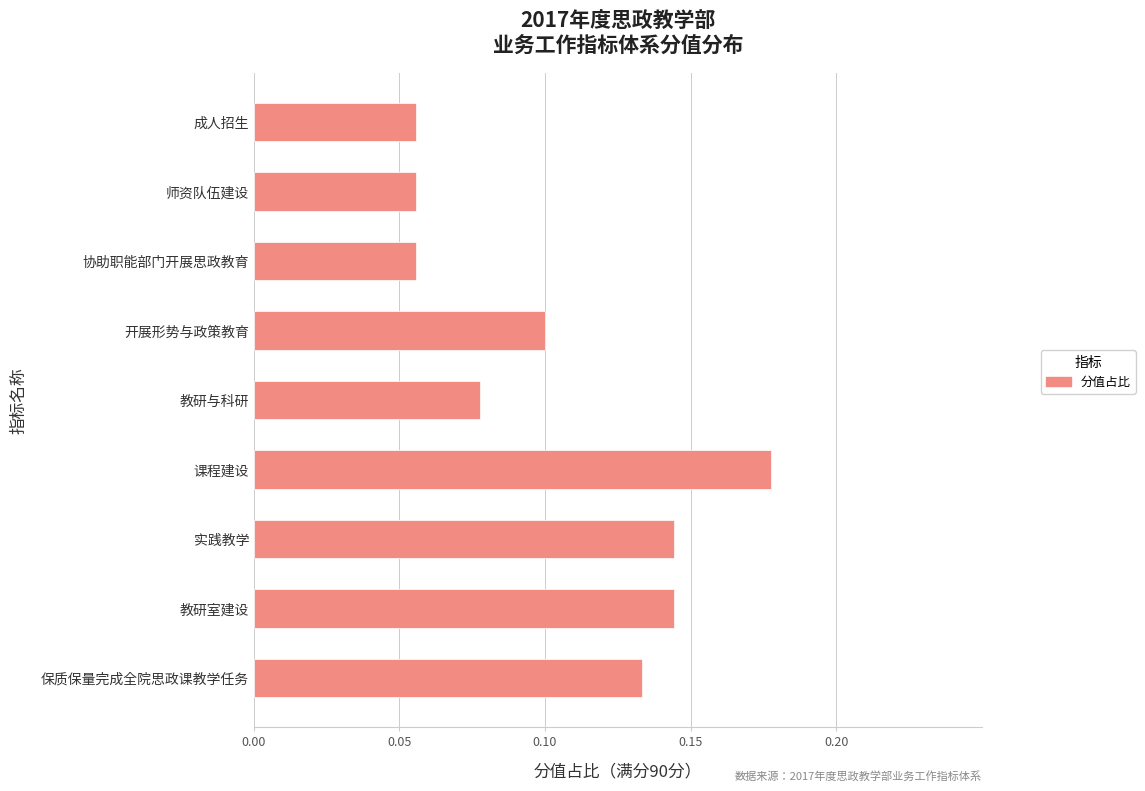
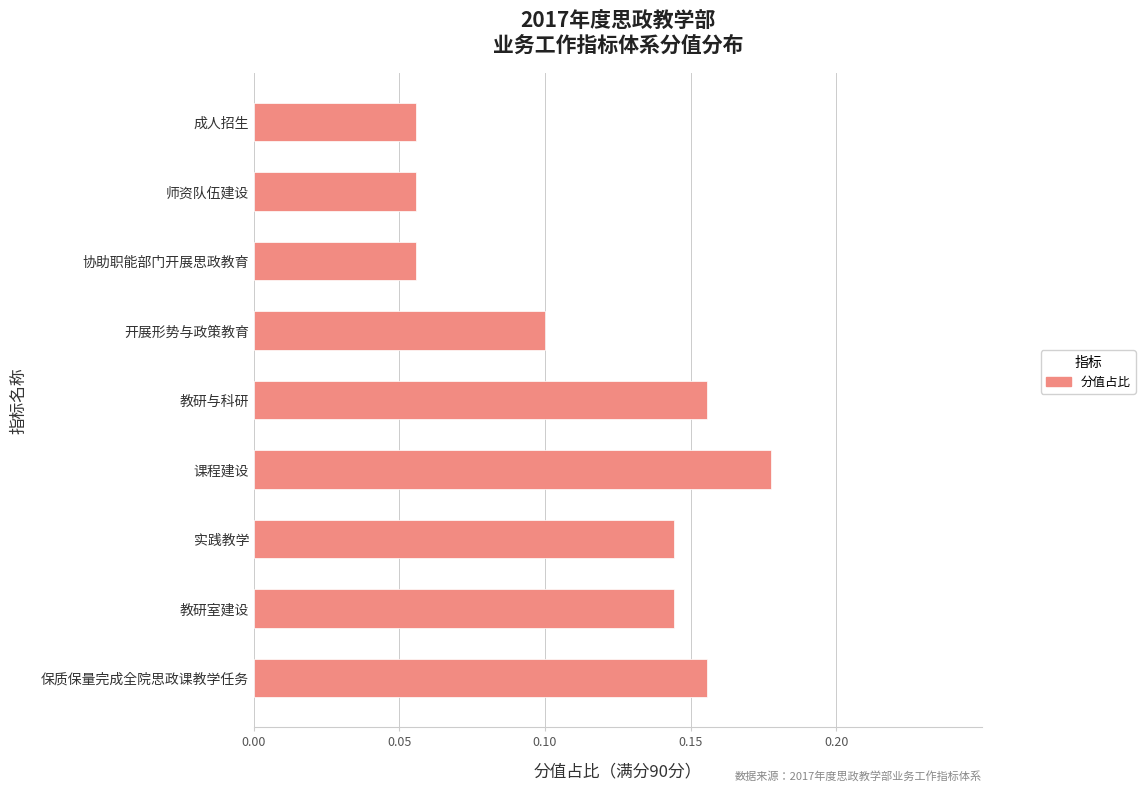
教研与科研: 0.078 -> 0.156
保质保量完成全院思政课教学任务: 0.133 -> 0.156
